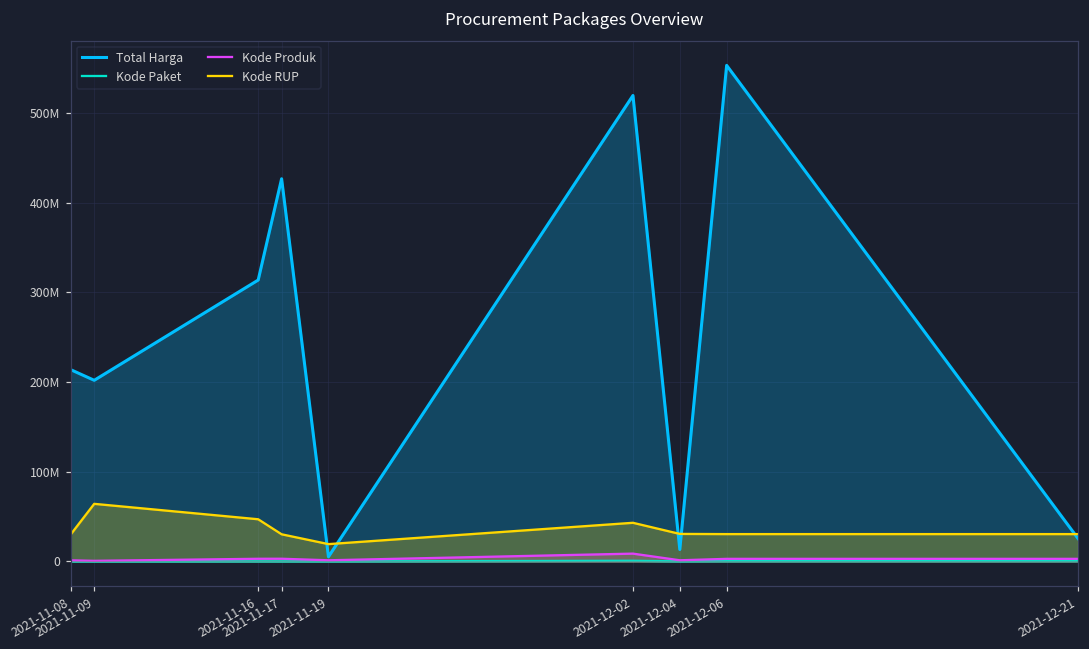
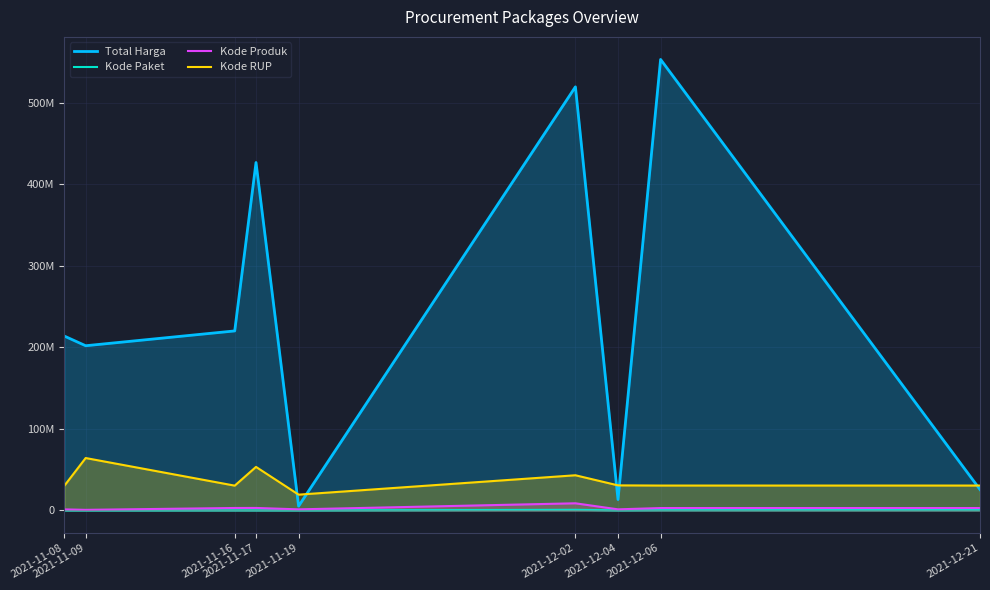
Total Harga, 2021-11-16: 310000000 -> 220000000
Kode RUP, 2021-11-16: 50000000 -> 30000000
Kode RUP, 2021-11-17: 30000000 -> 50000000
